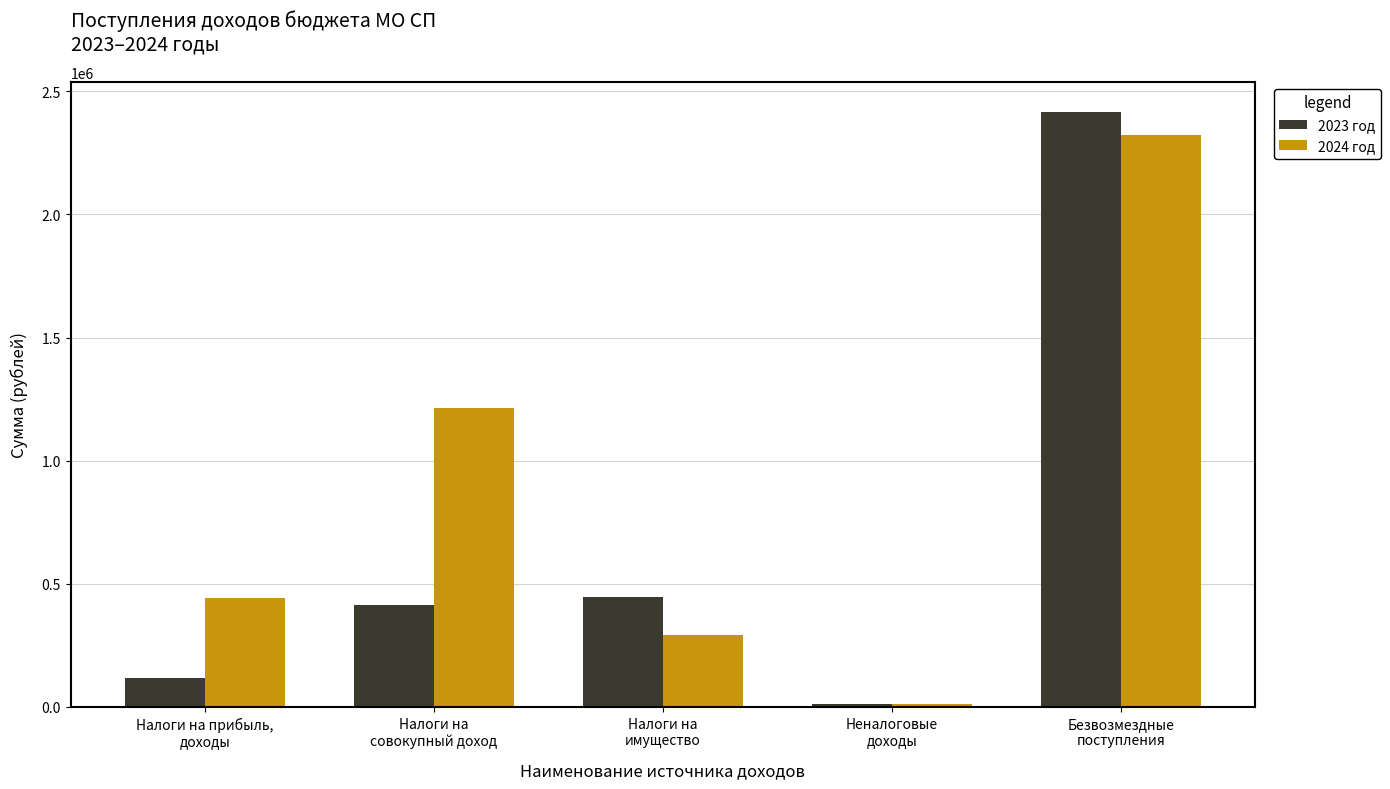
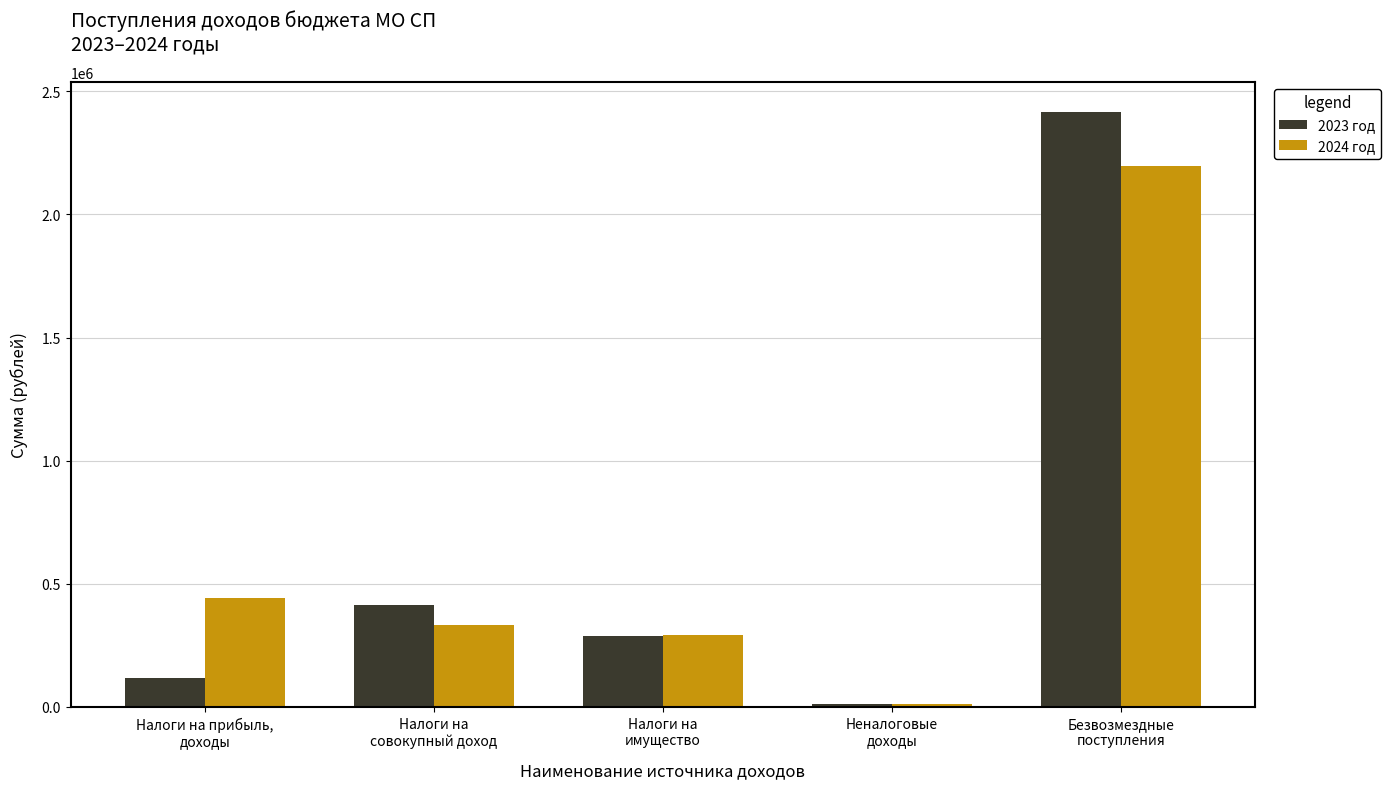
2024 год, Налоги на совокупный доход: 1210000 -> 330000
2023 год, Налоги на имущество: 450000 -> 290000
2024 год, Безвозмездные поступления: 2320000 -> 2200000
